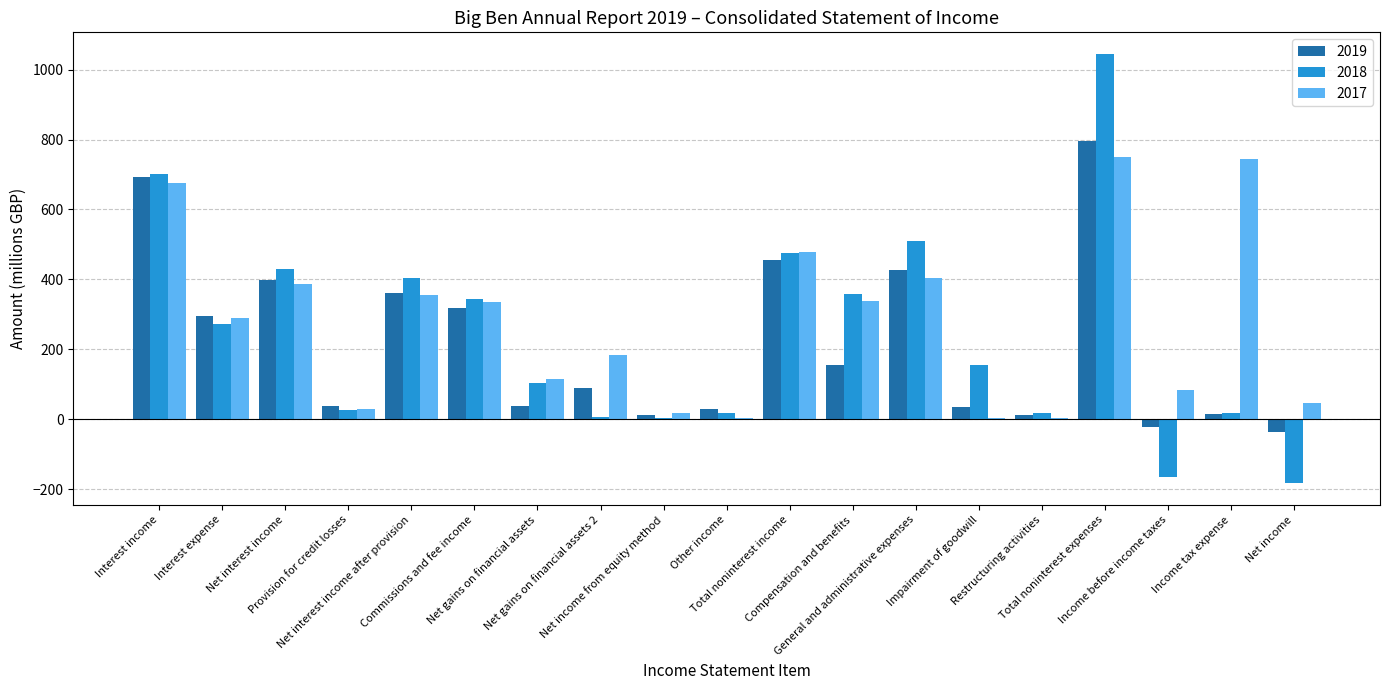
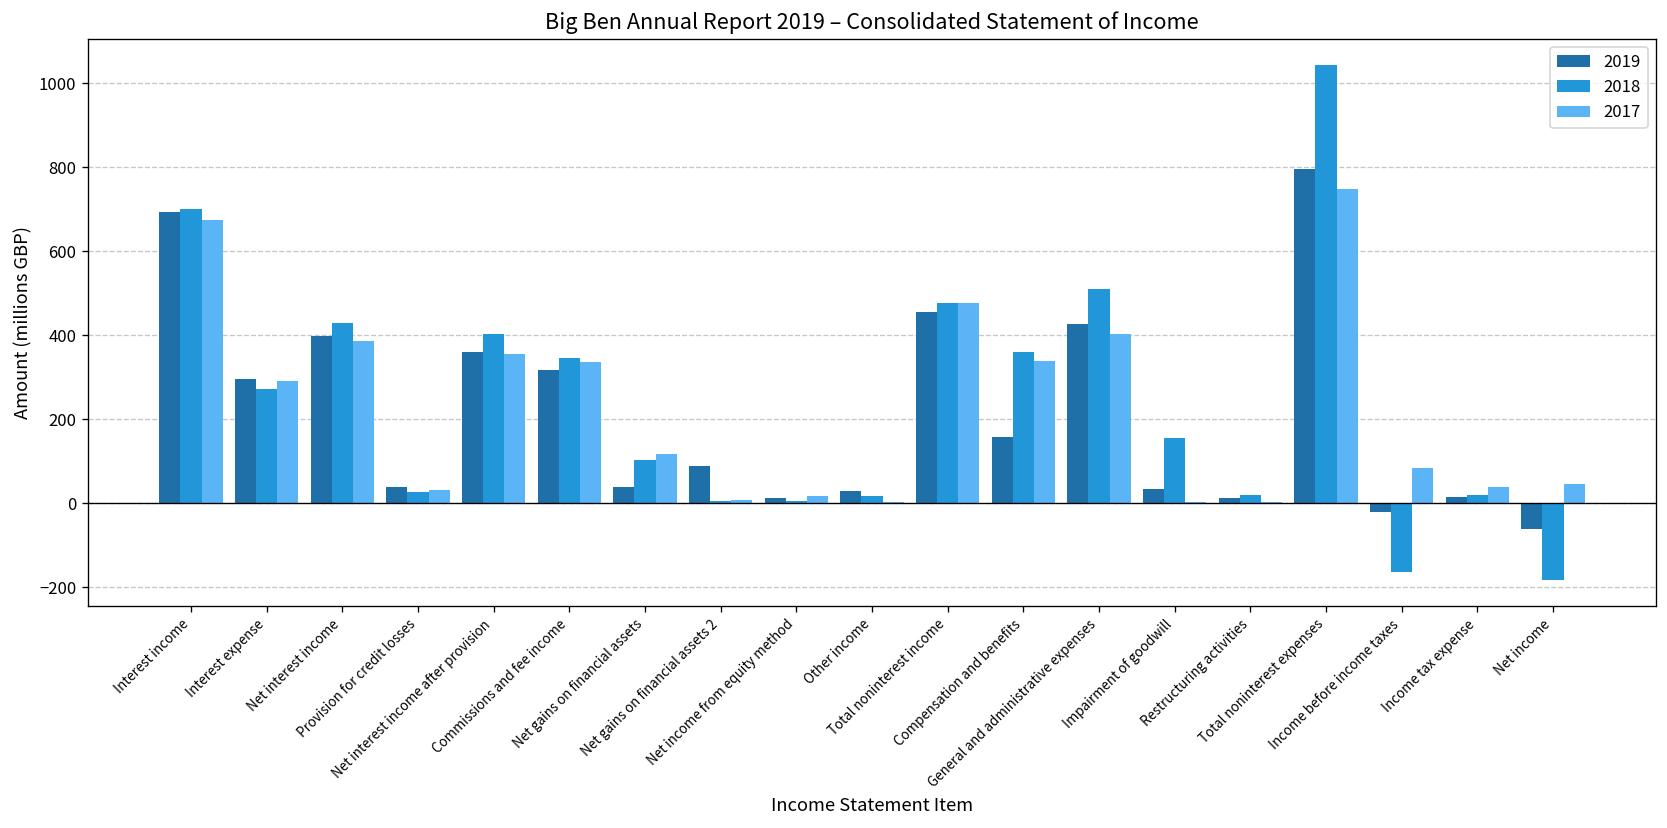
2017, Net gains on financial assets 2: 180 -> 10
2017, Income tax expense: 740 -> 40
2019, Net income: -40 -> -60
